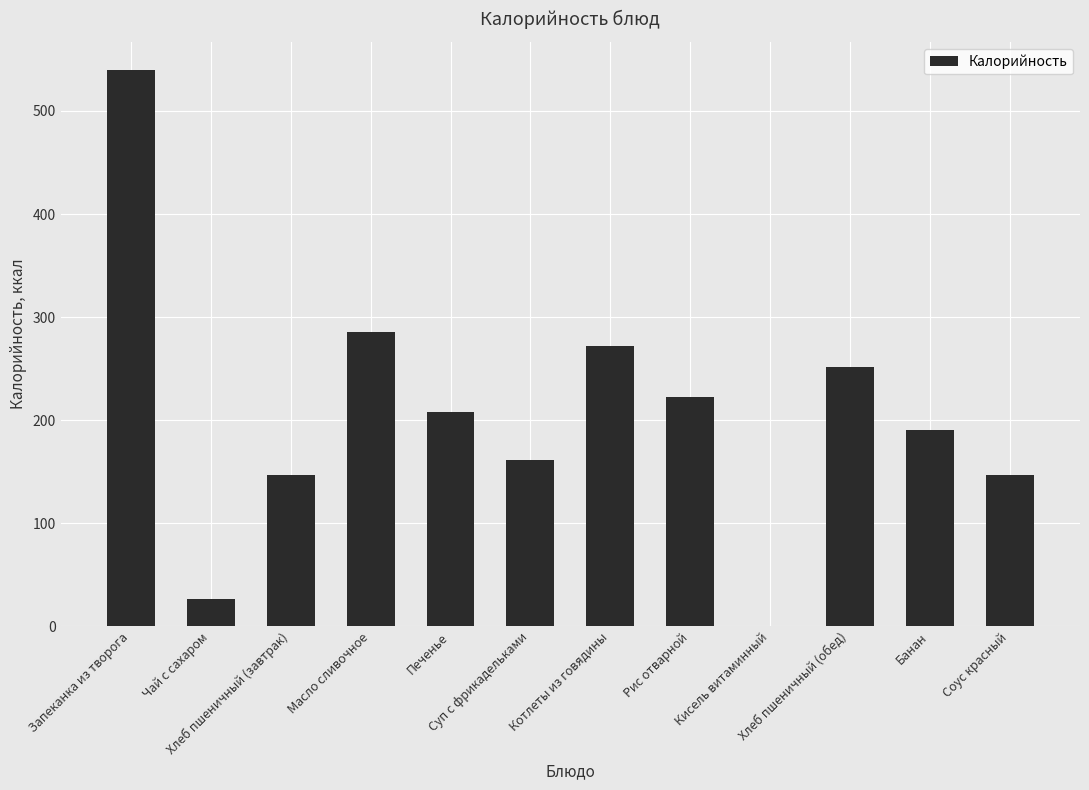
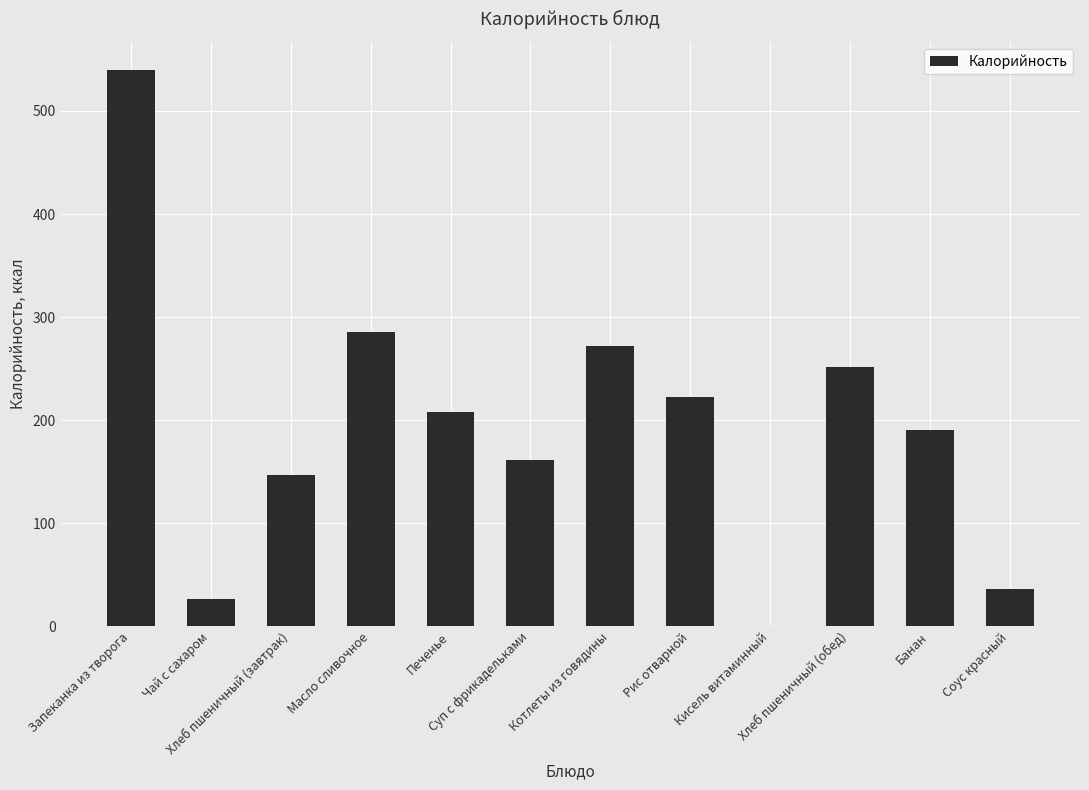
Соус красный: 147 -> 37
